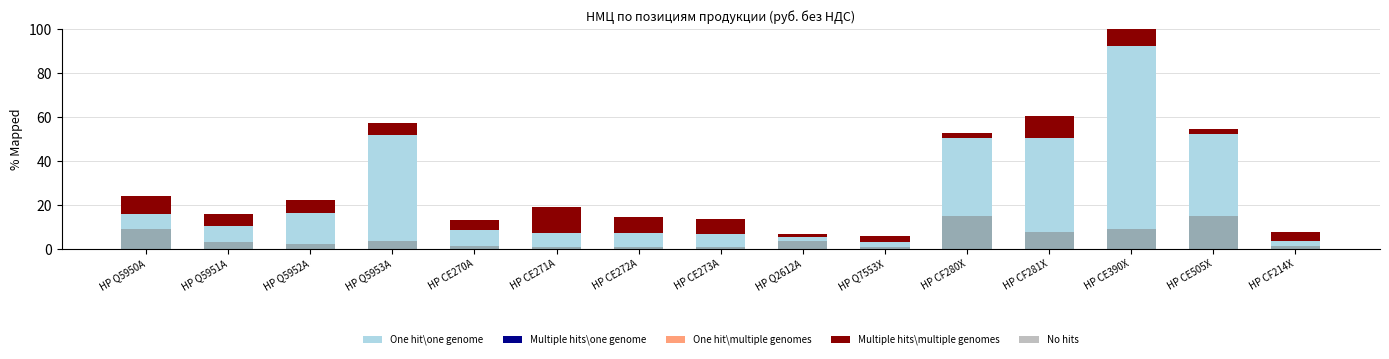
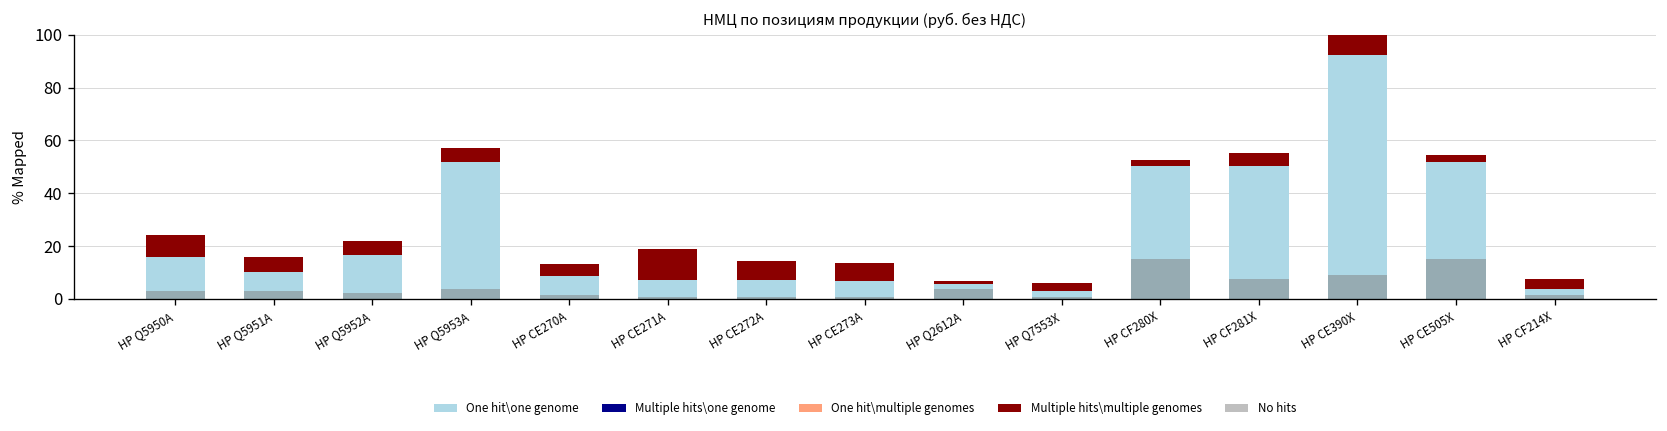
No hits, HP Q5950A: 9 -> 3
Multiple hits\multiple genomes, HP CF281X: 10 -> 5
